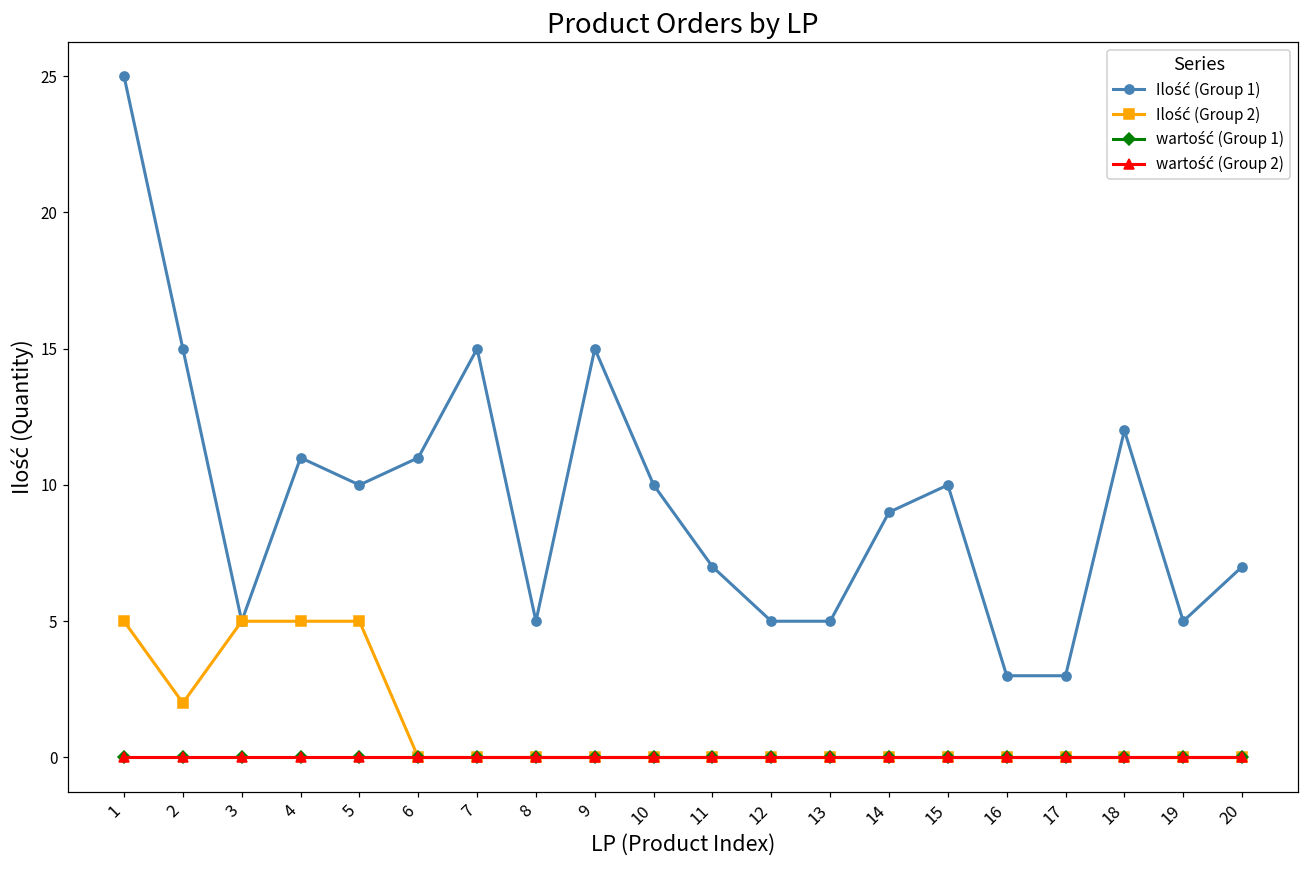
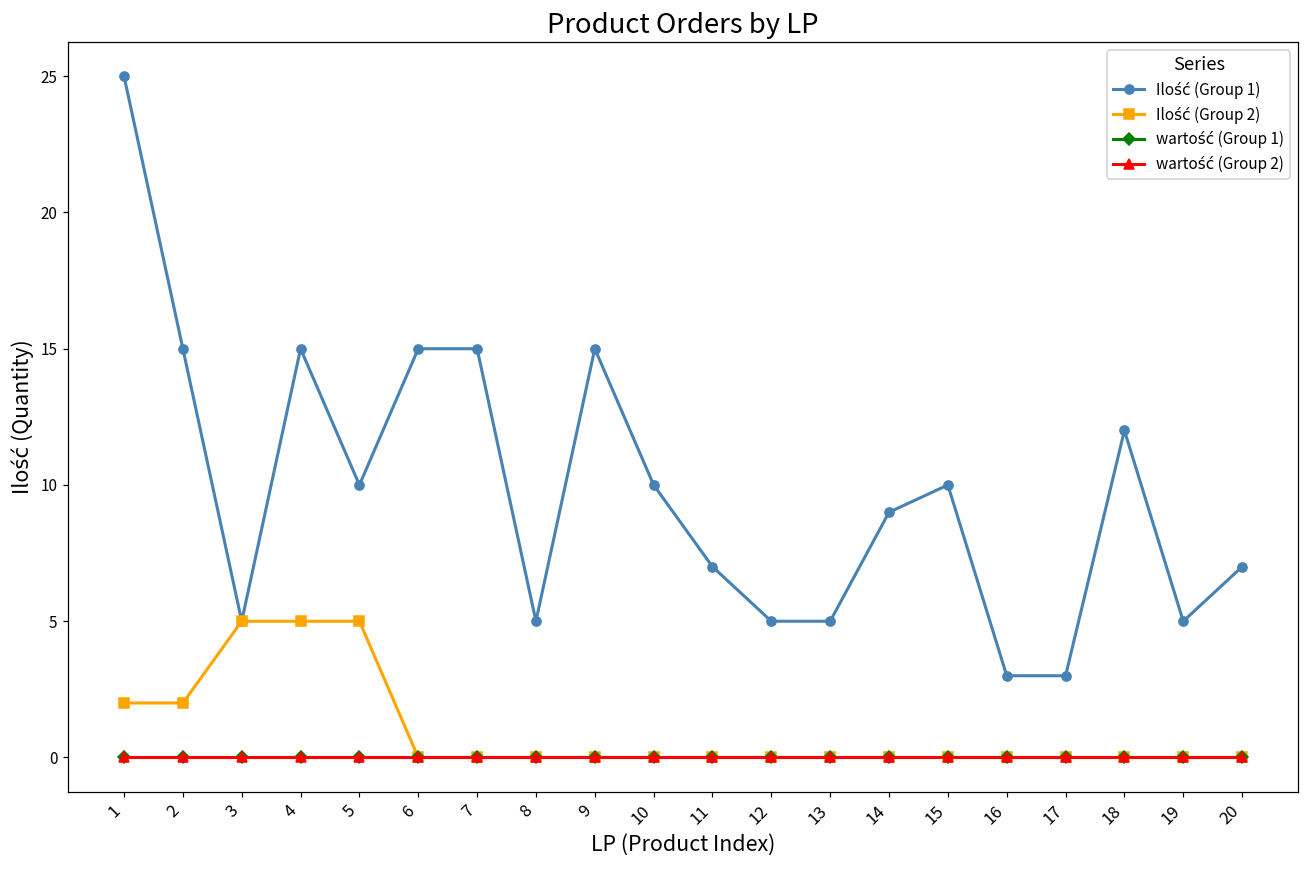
Ilość (Group 2), 1: 5 -> 2
Ilość (Group 1), 4: 11 -> 15
Ilość (Group 1), 6: 11 -> 15
